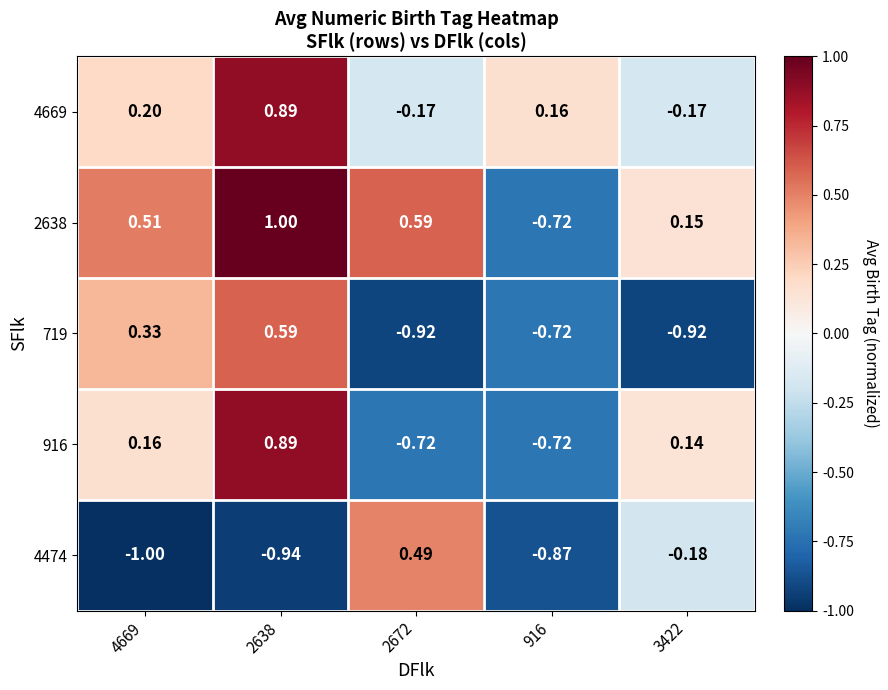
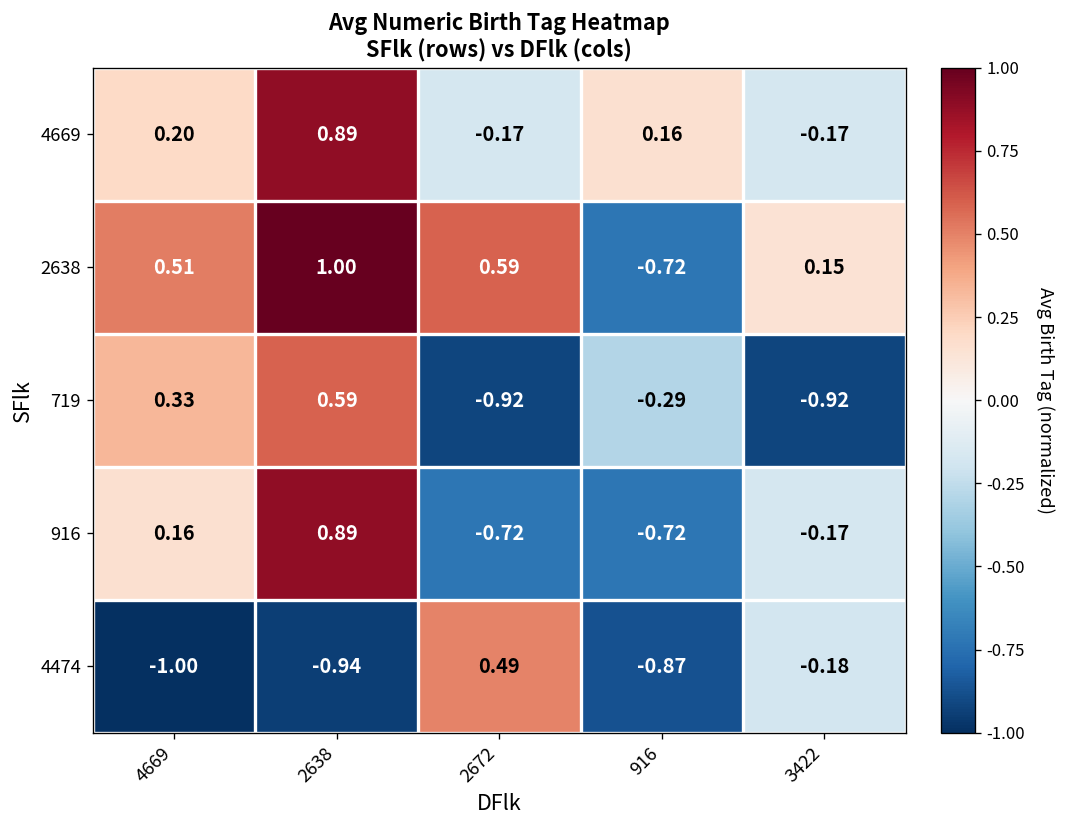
719, 916: -0.72 -> -0.29
916, 3422: 0.14 -> -0.17
